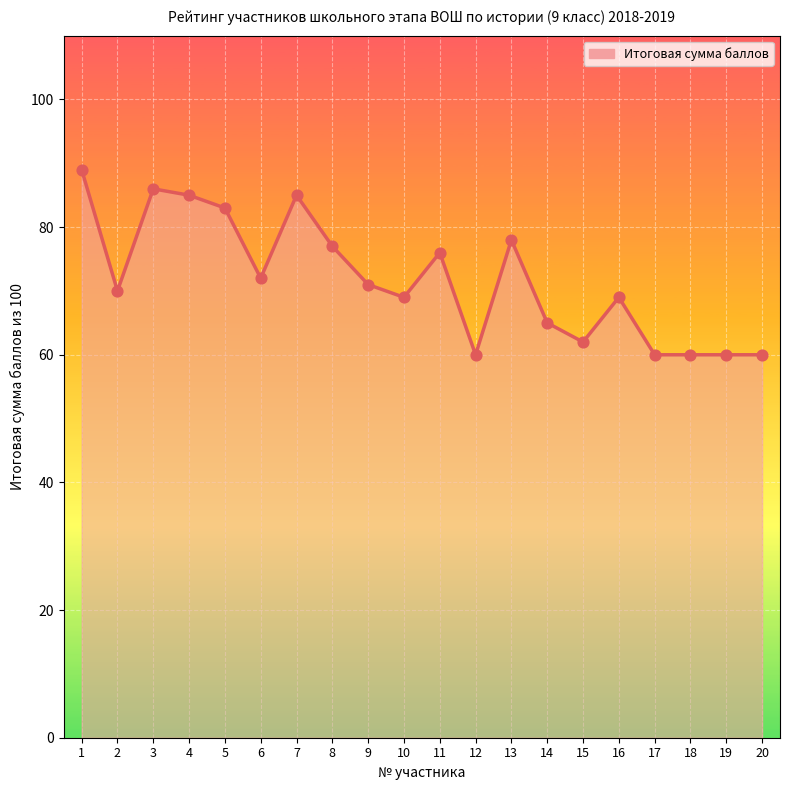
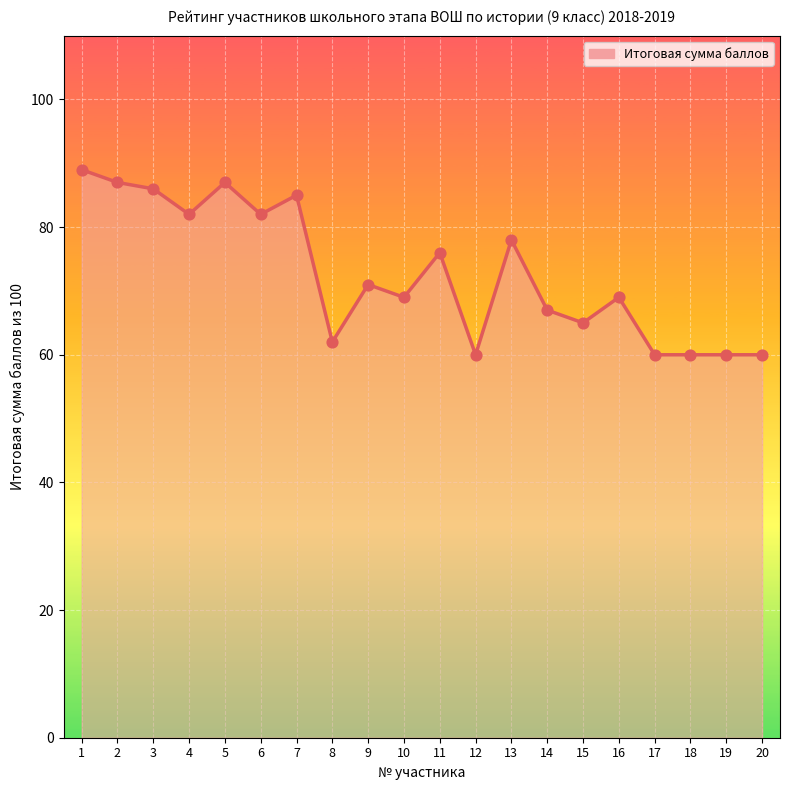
2: 70 -> 87
4: 85 -> 82
5: 83 -> 87
6: 72 -> 82
8: 77 -> 62
14: 65 -> 67
15: 62 -> 65
